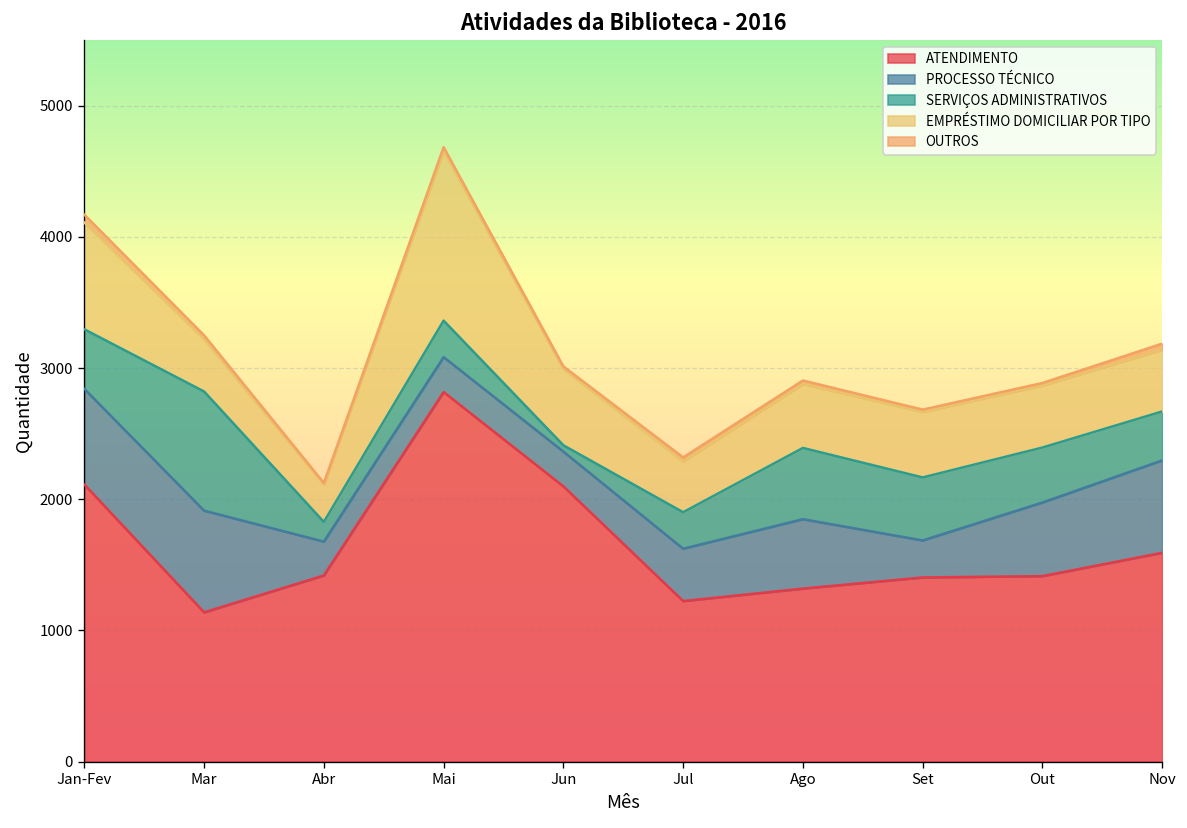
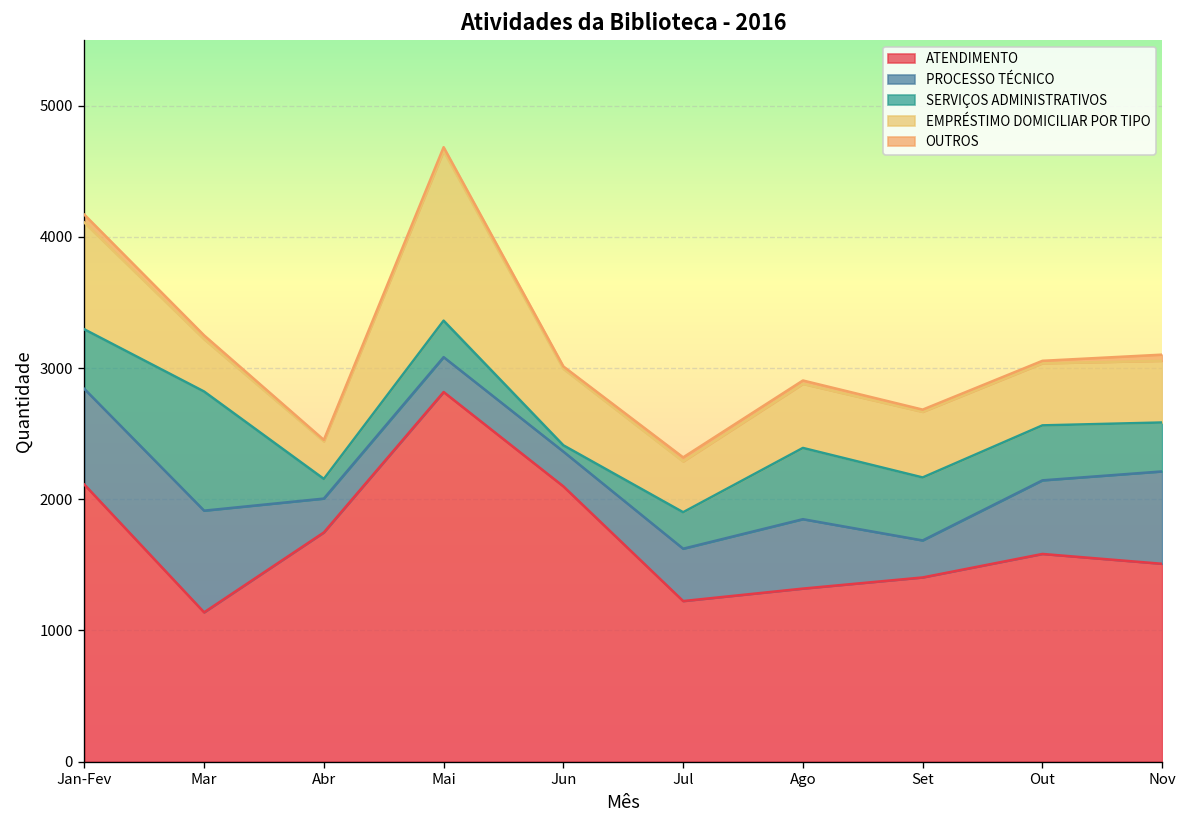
ATENDIMENTO, Abr: 1420 -> 1750
ATENDIMENTO, Out: 1410 -> 1580
ATENDIMENTO, Nov: 1590 -> 1510
